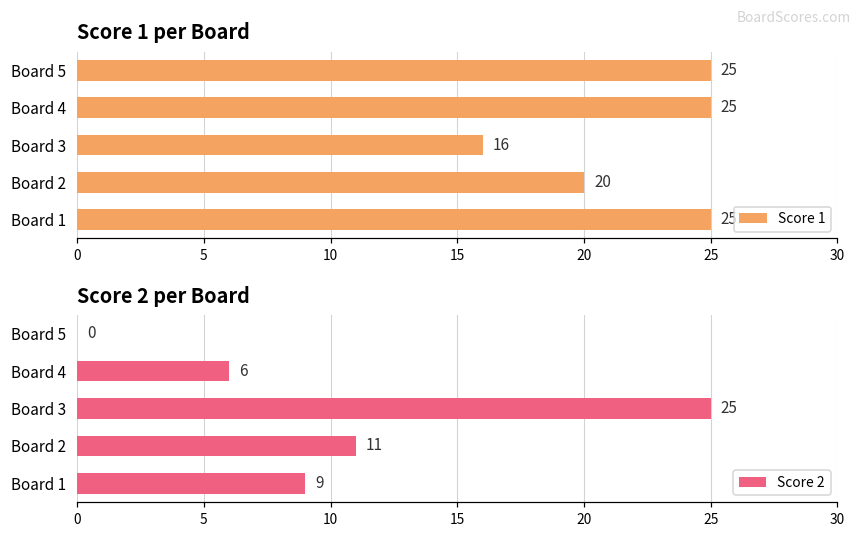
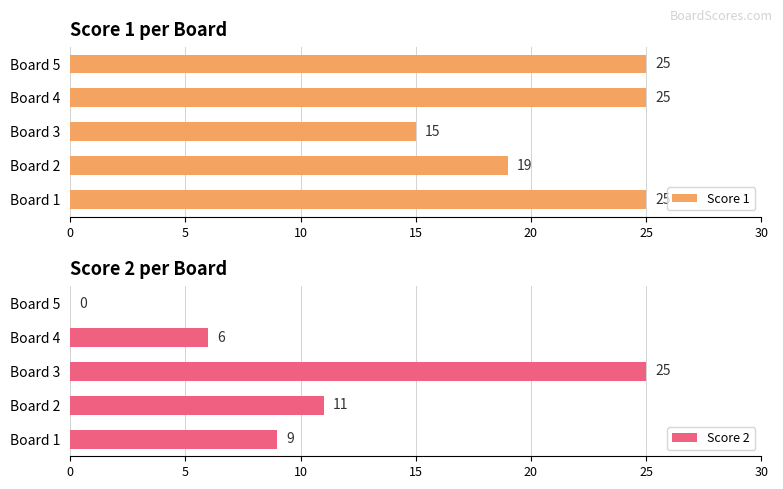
Score 1 per Board, Board 3: 16 -> 15
Score 1 per Board, Board 2: 20 -> 19
